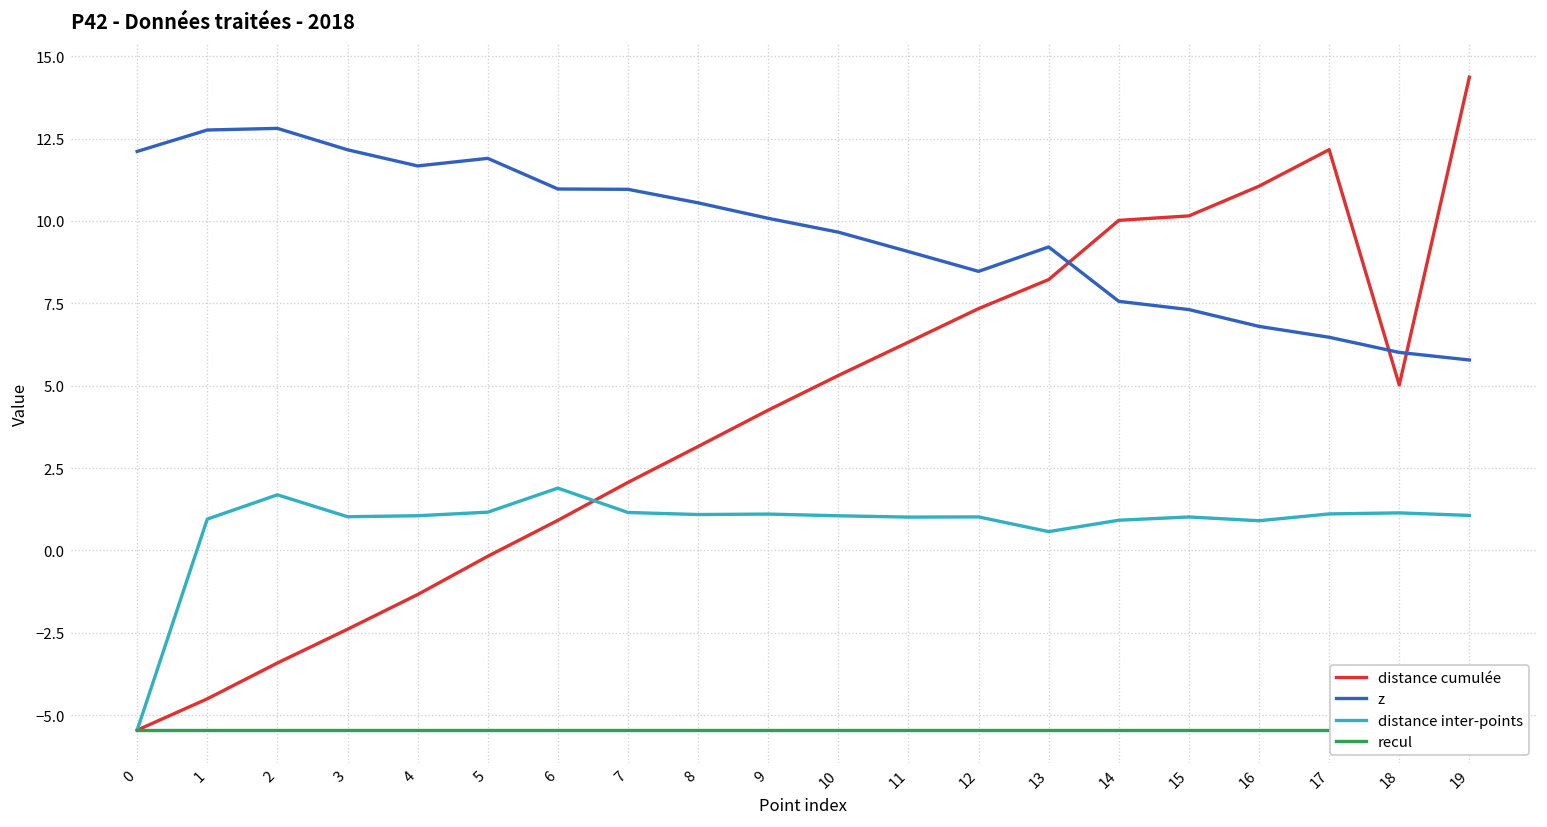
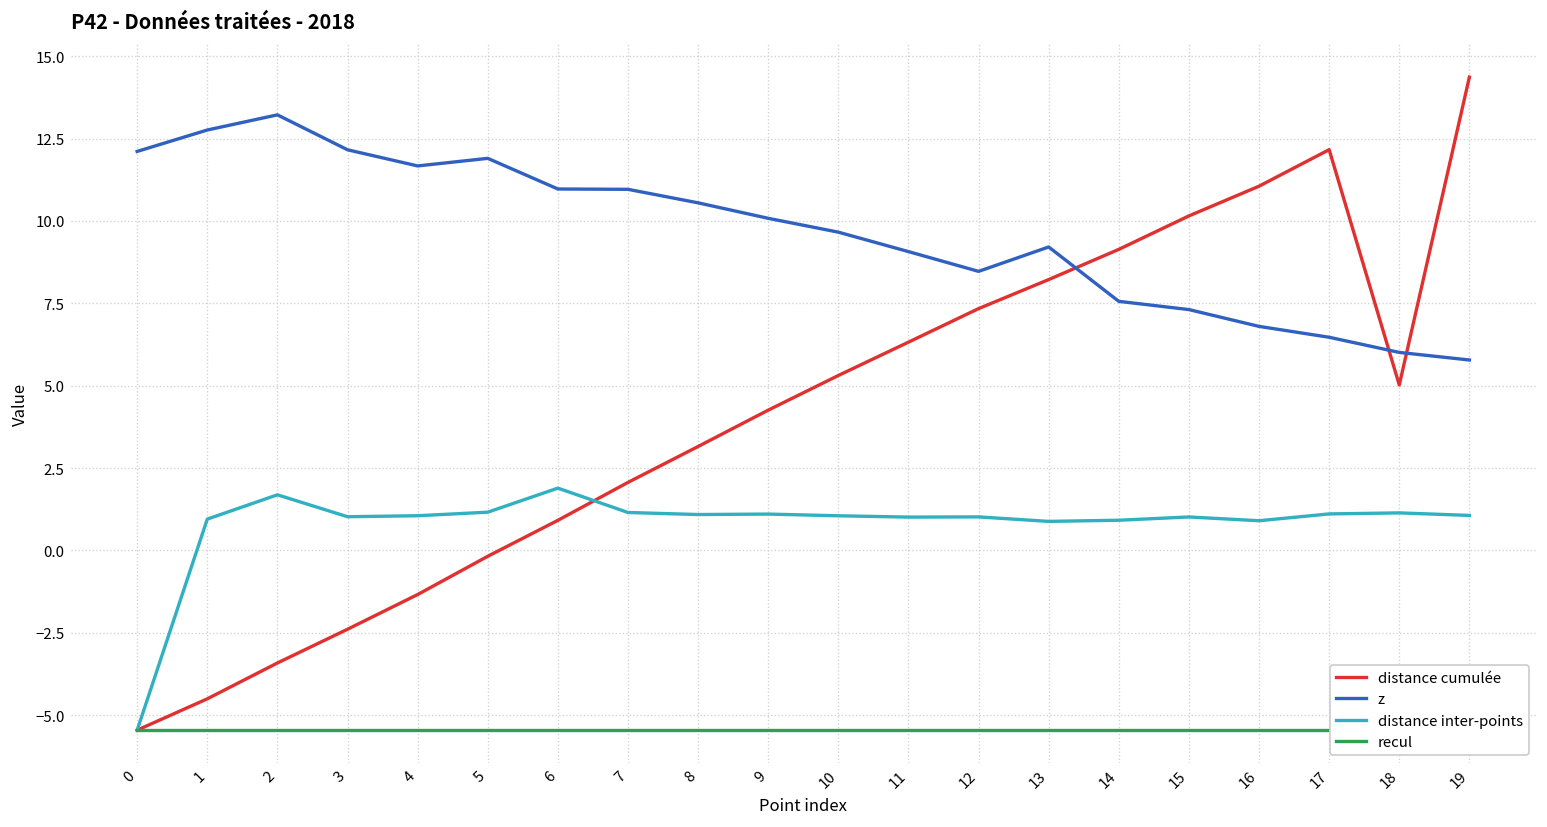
z, 2: 12.8 -> 13.2
distance inter-points, 13: 0.6 -> 0.9
distance cumulée, 14: 10.0 -> 9.1
